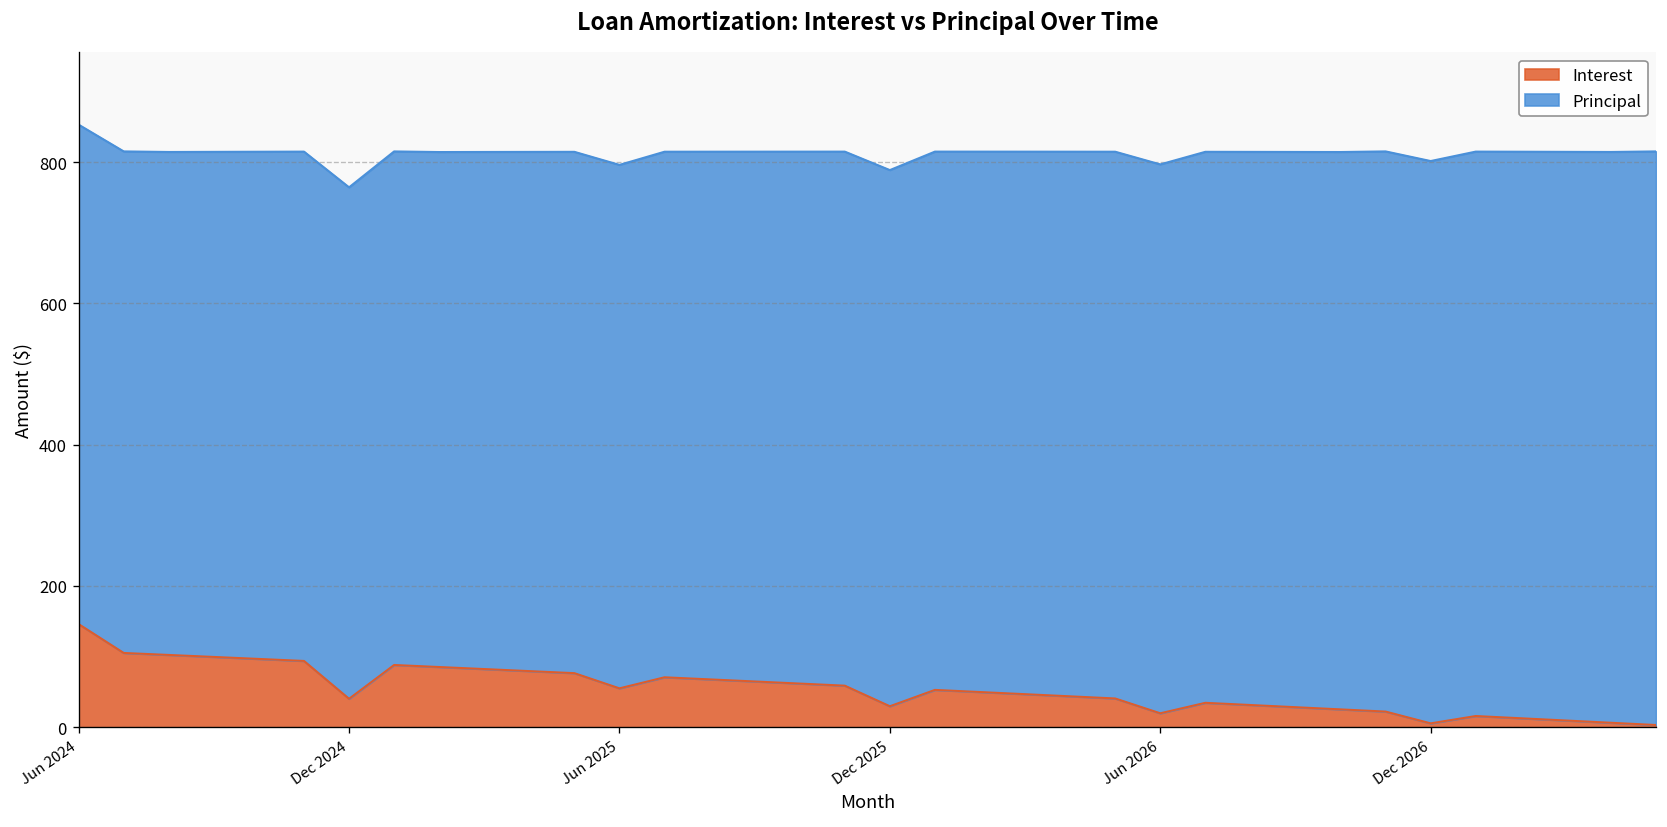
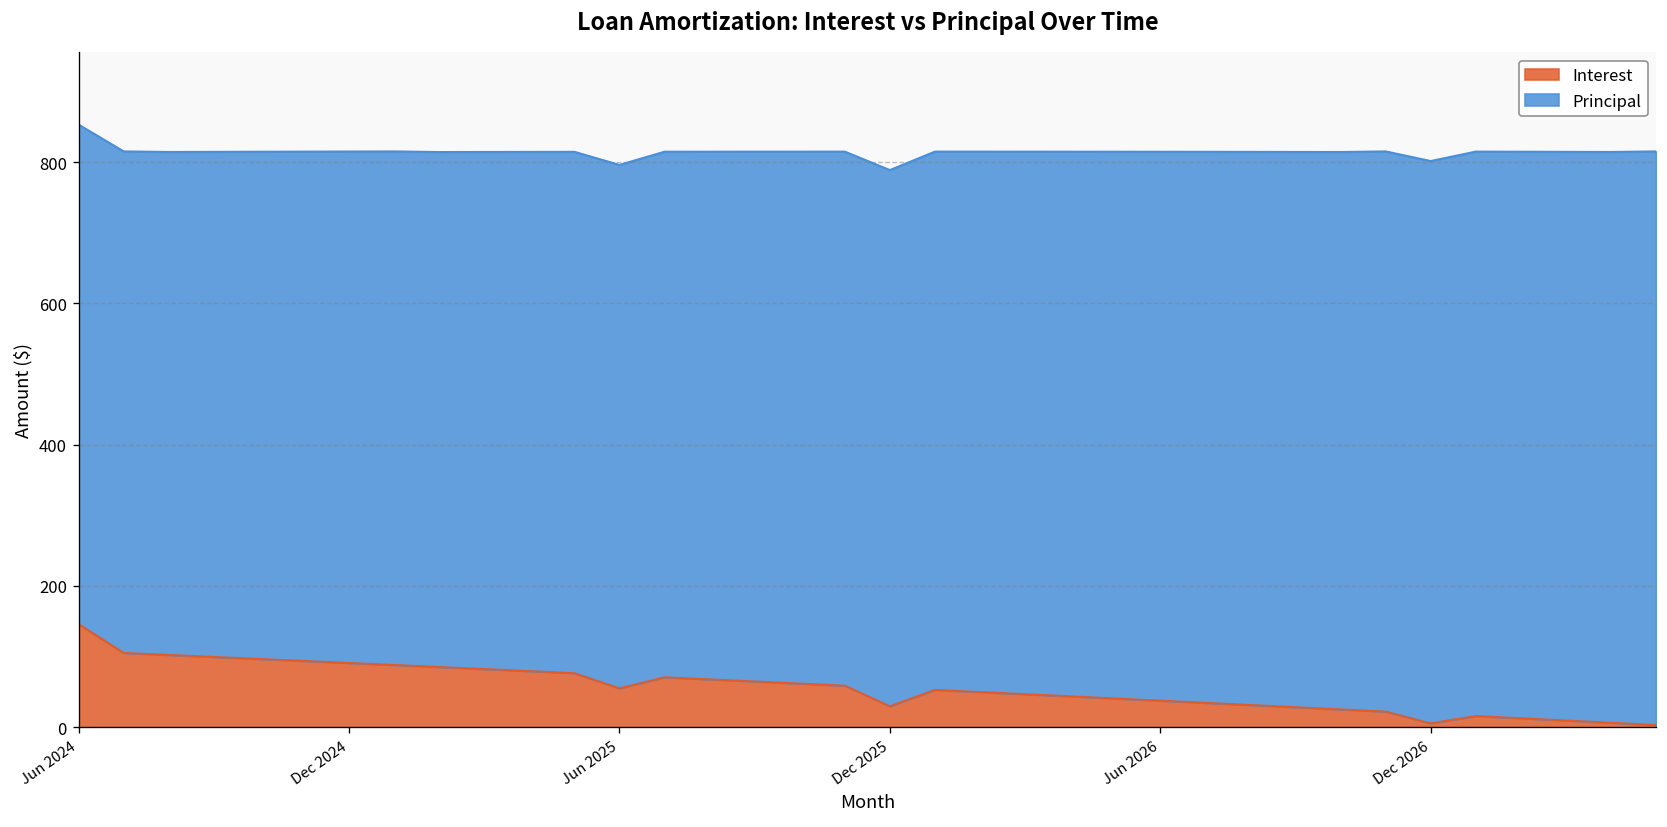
Interest, Dec 2024: 40 -> 90
Interest, Jun 2026: 20 -> 40
